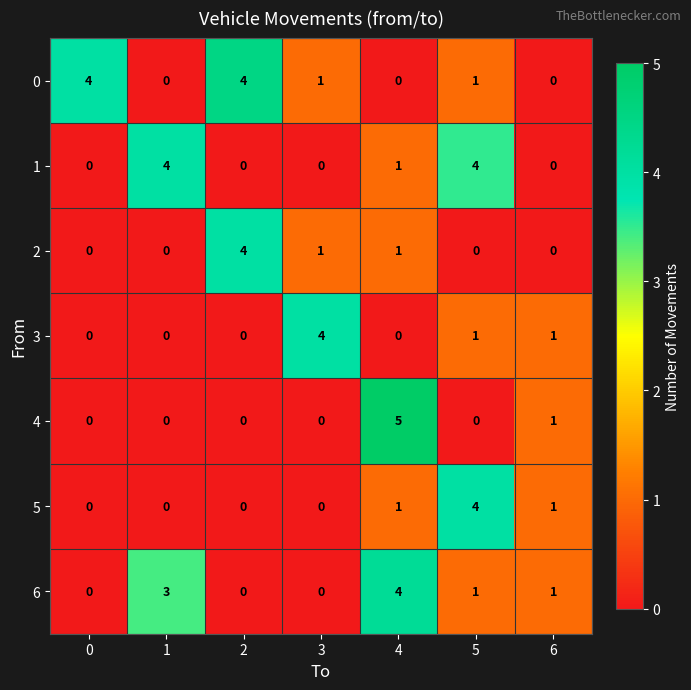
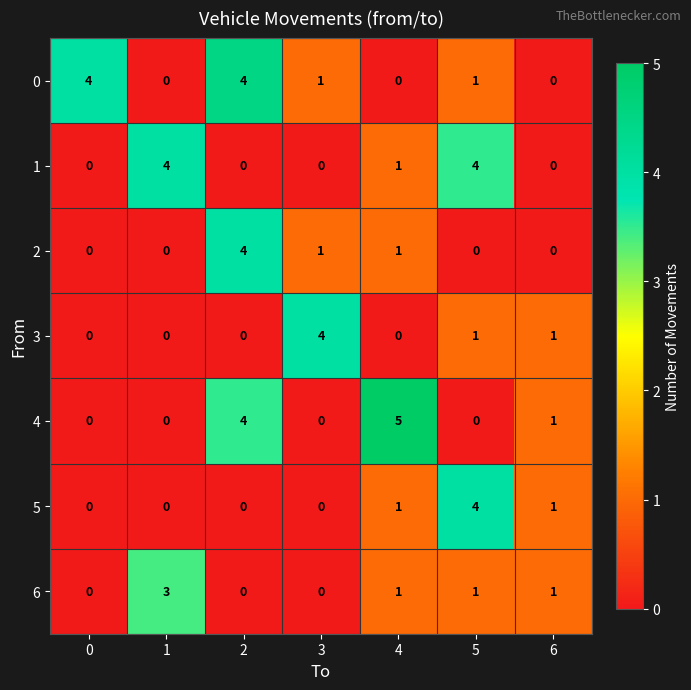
4, 2: 0 -> 4
6, 4: 4 -> 1
